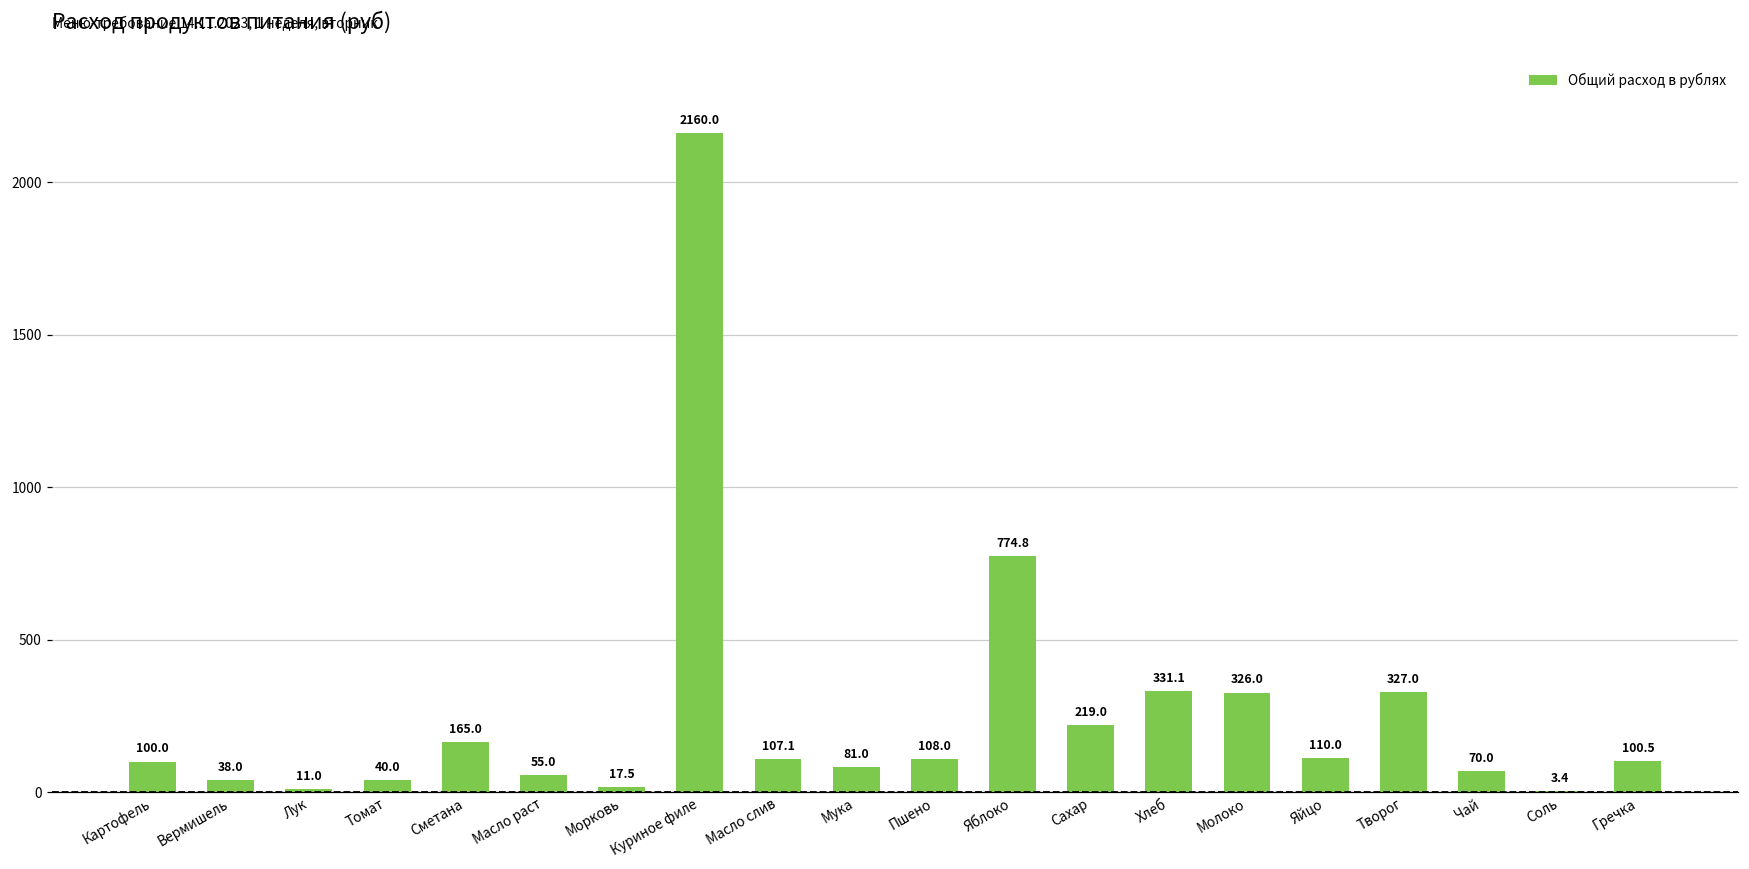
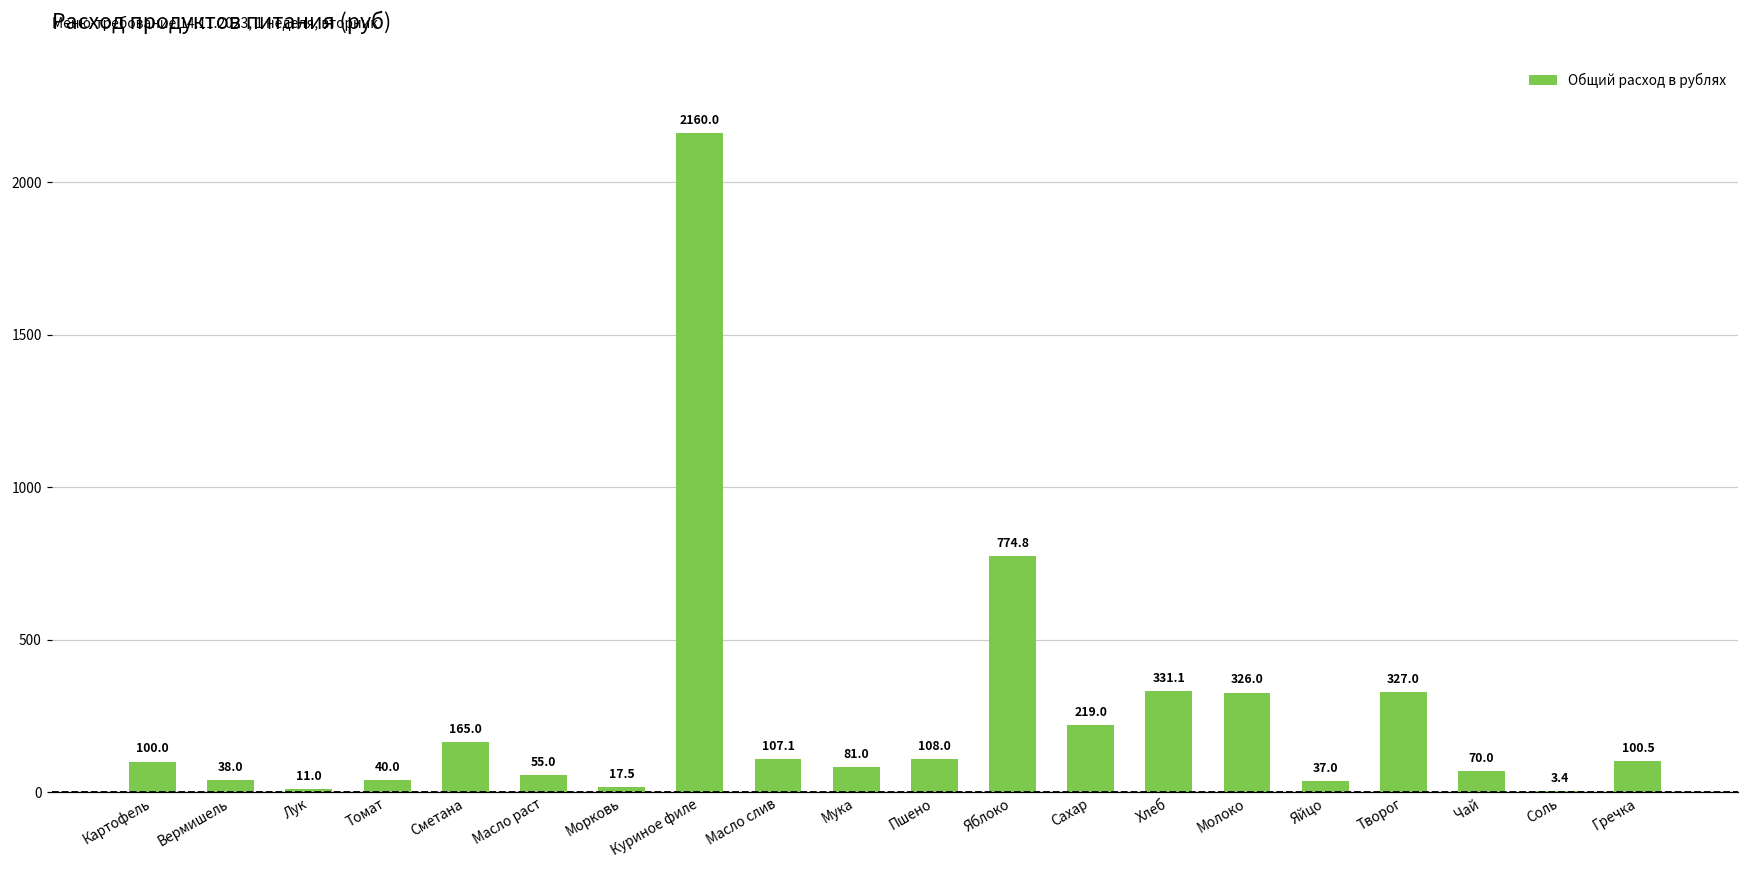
Яйцо: 110.0 -> 37.0
